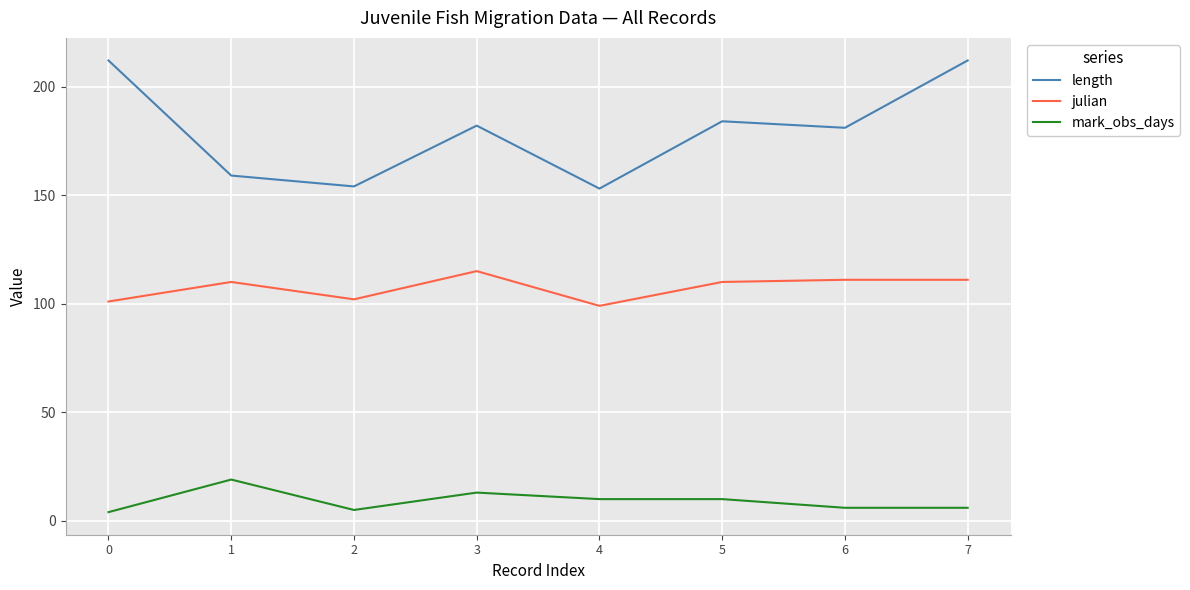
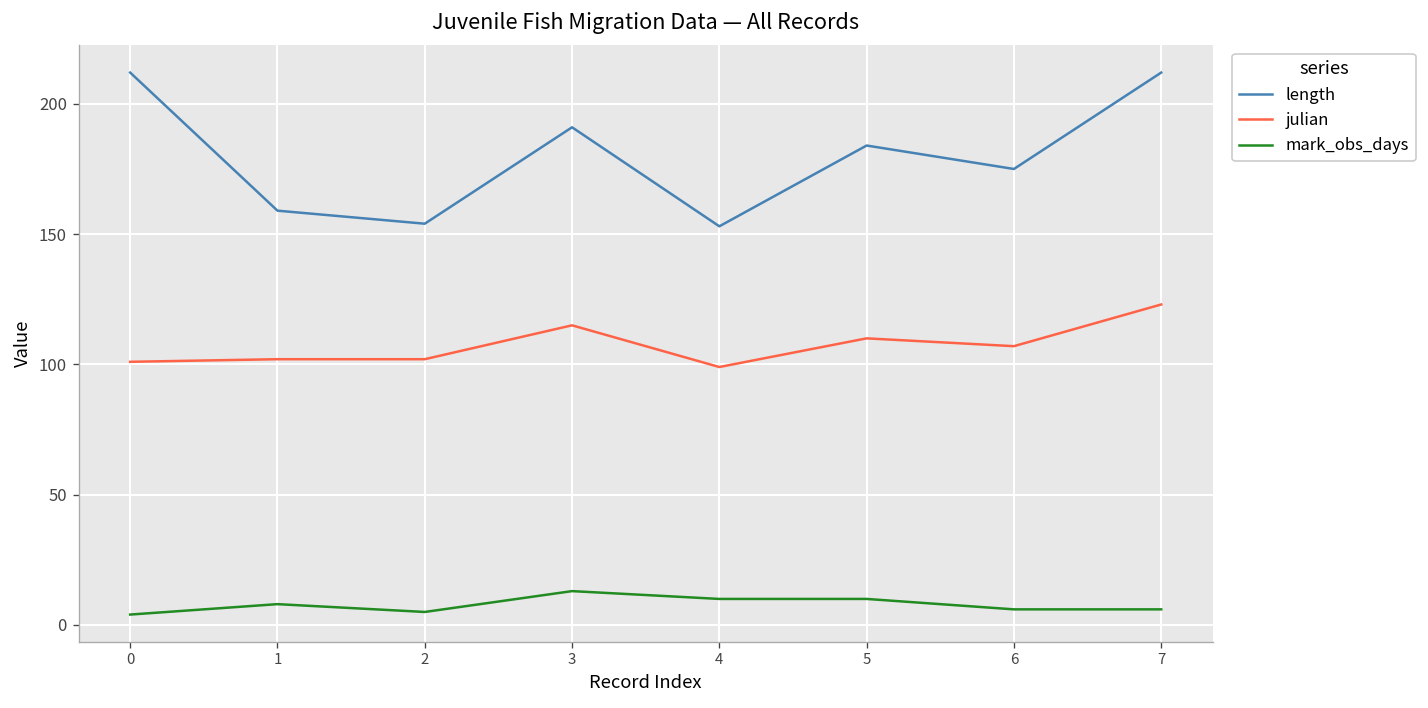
julian, 1: 110 -> 102
mark_obs_days, 1: 19 -> 8
length, 3: 182 -> 191
length, 6: 181 -> 175
julian, 6: 111 -> 107
julian, 7: 111 -> 123
